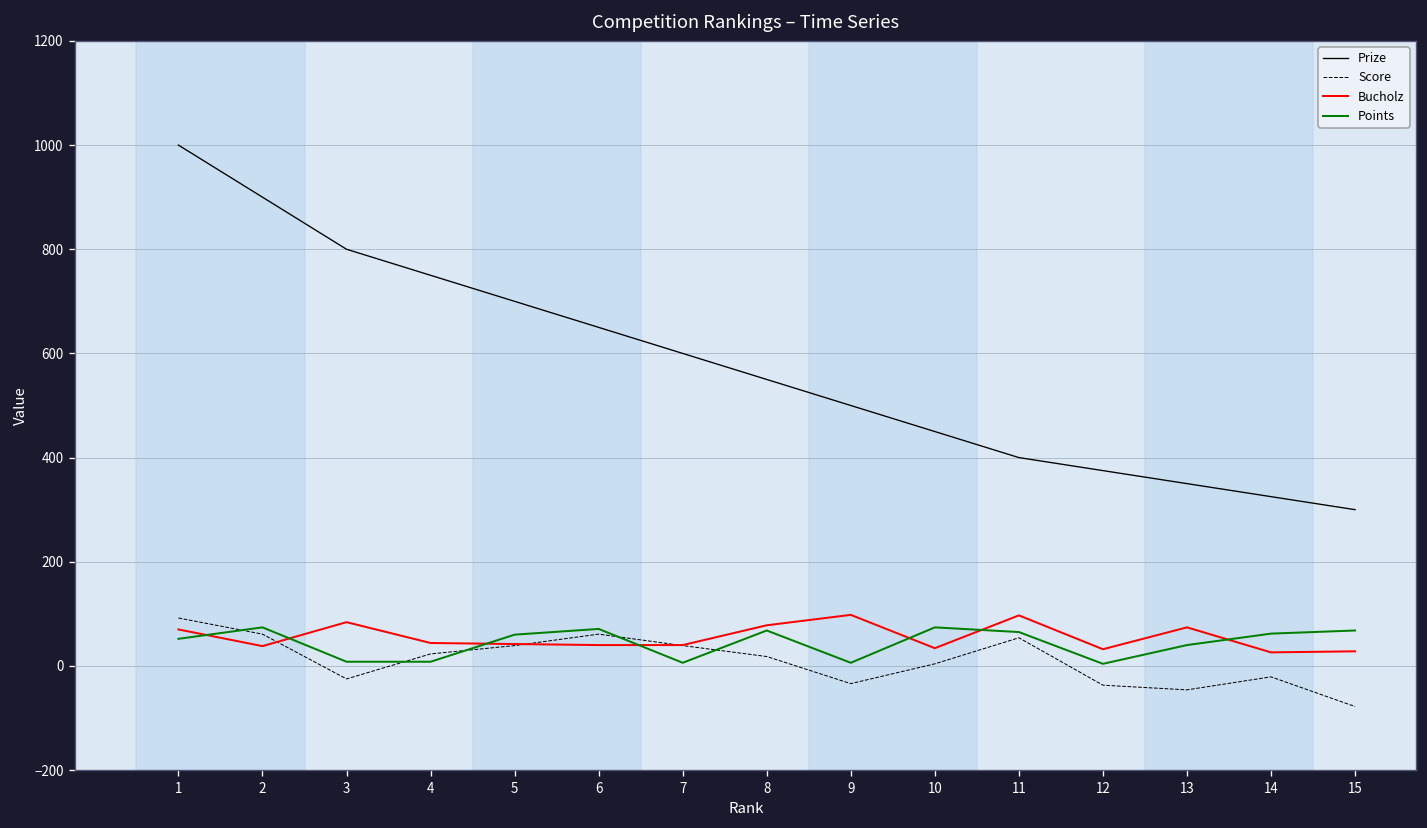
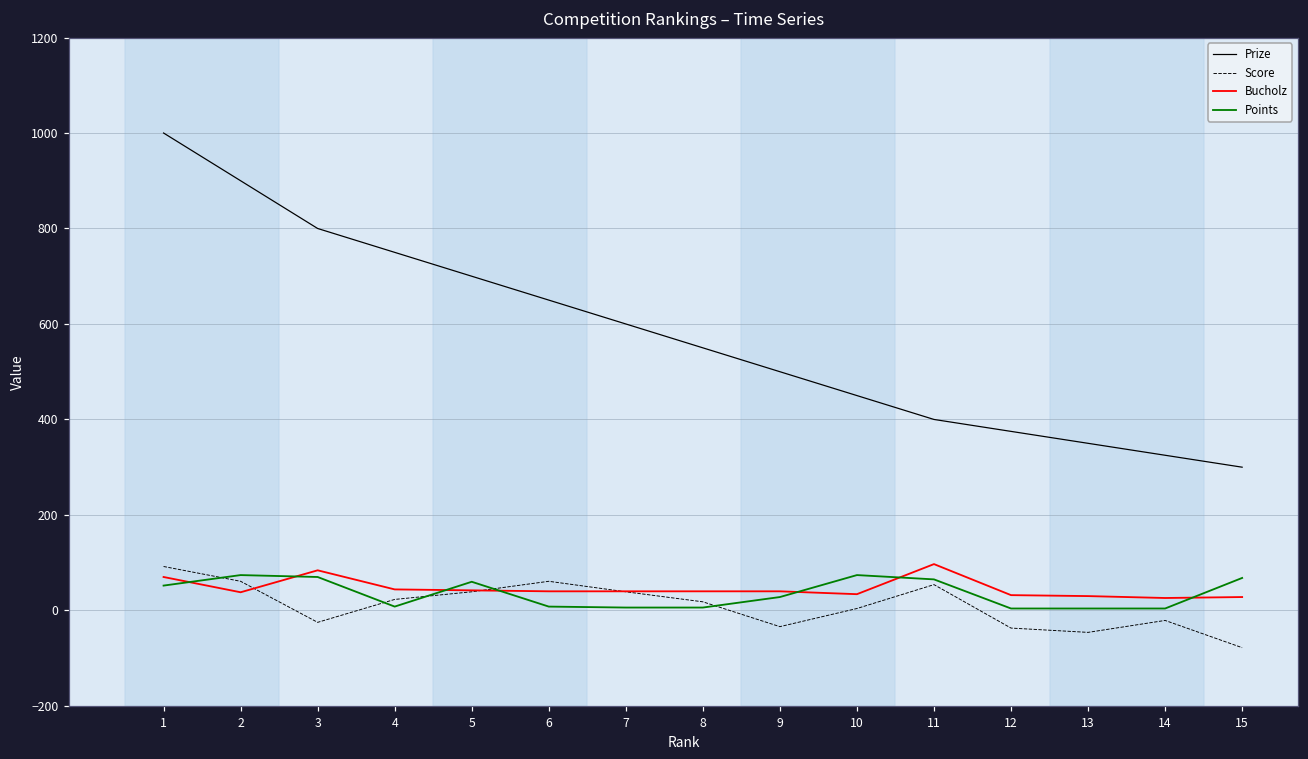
Points, 3: 10 -> 70
Points, 6: 70 -> 10
Bucholz, 8: 80 -> 40
Points, 8: 70 -> 10
Bucholz, 9: 100 -> 40
Points, 9: 10 -> 30
Bucholz, 13: 70 -> 30
Points, 13: 40 -> 0
Points, 14: 60 -> 0
